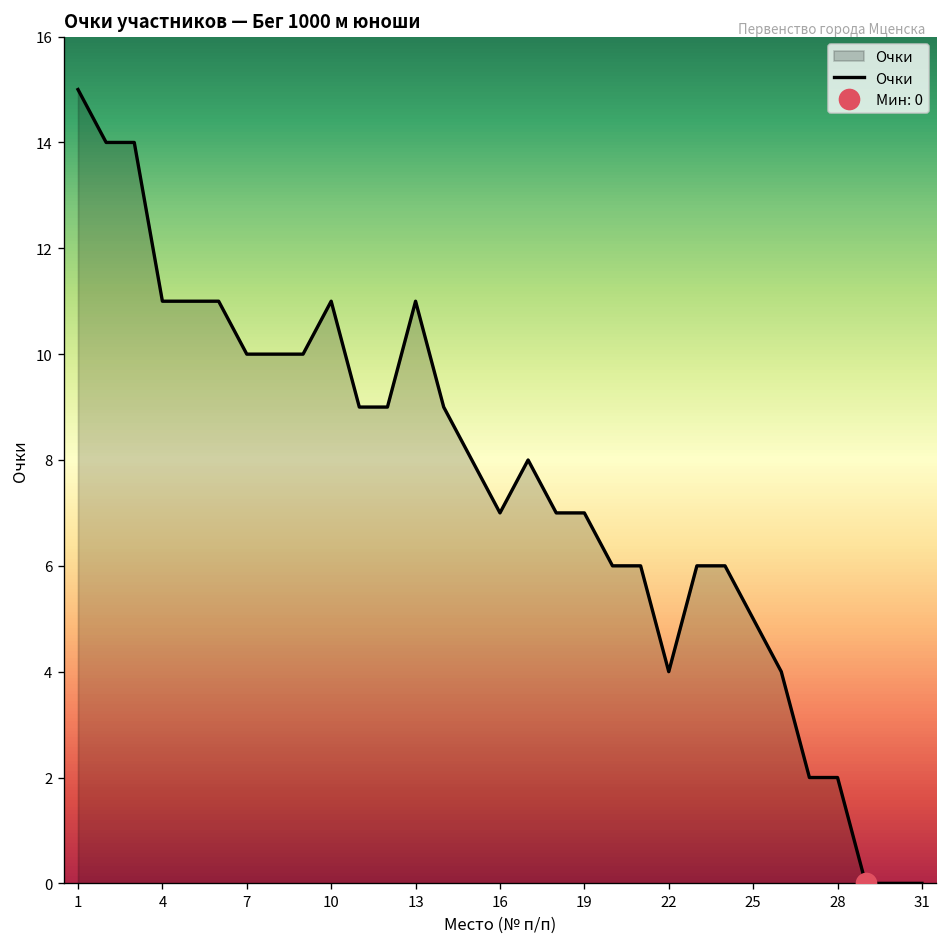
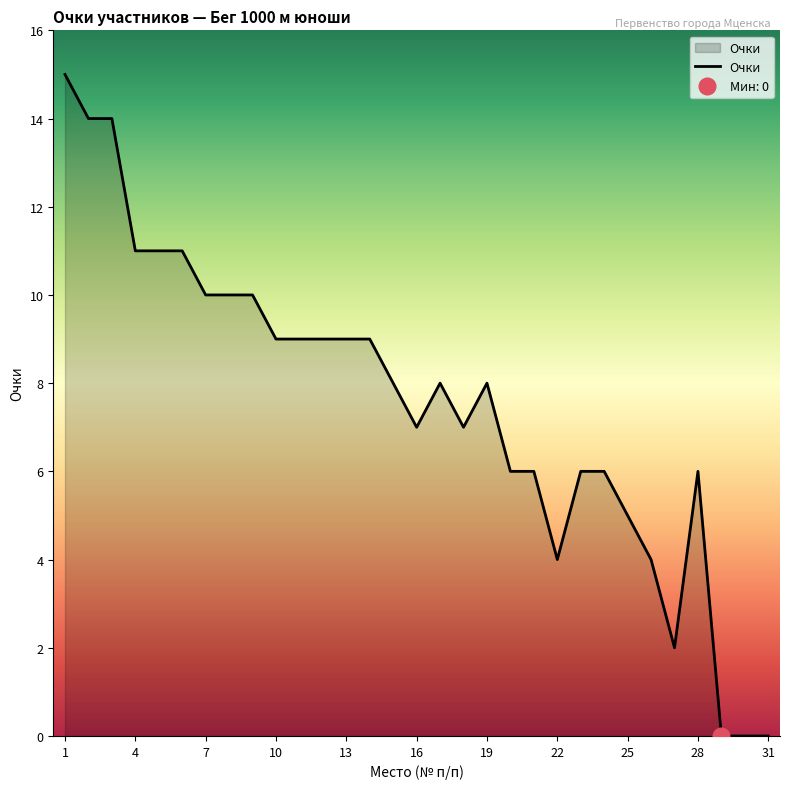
Очки, 10: 11 -> 9
Очки, 13: 11 -> 9
Очки, 19: 7 -> 8
Очки, 28: 2 -> 6
